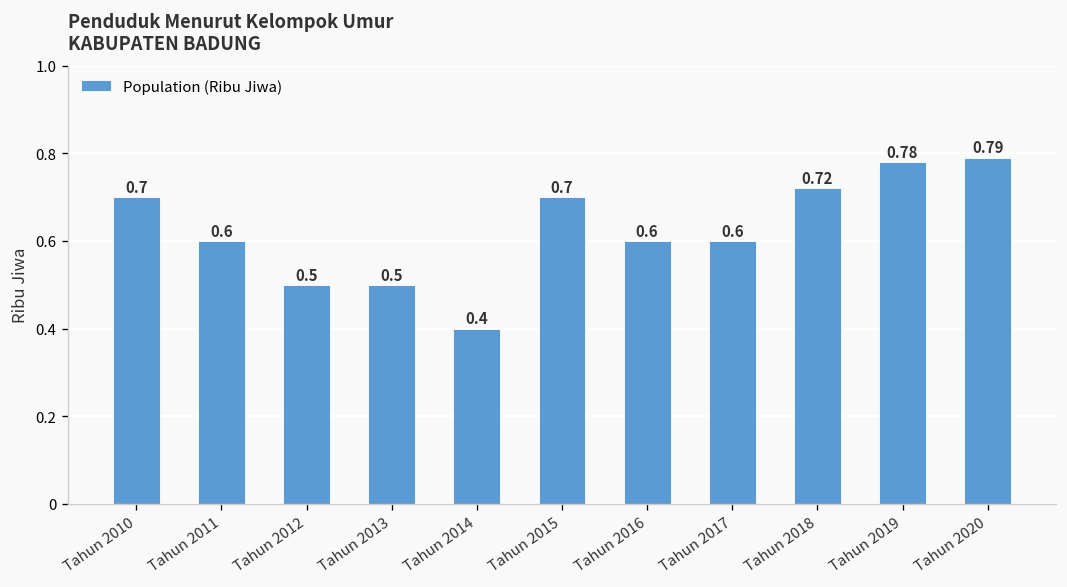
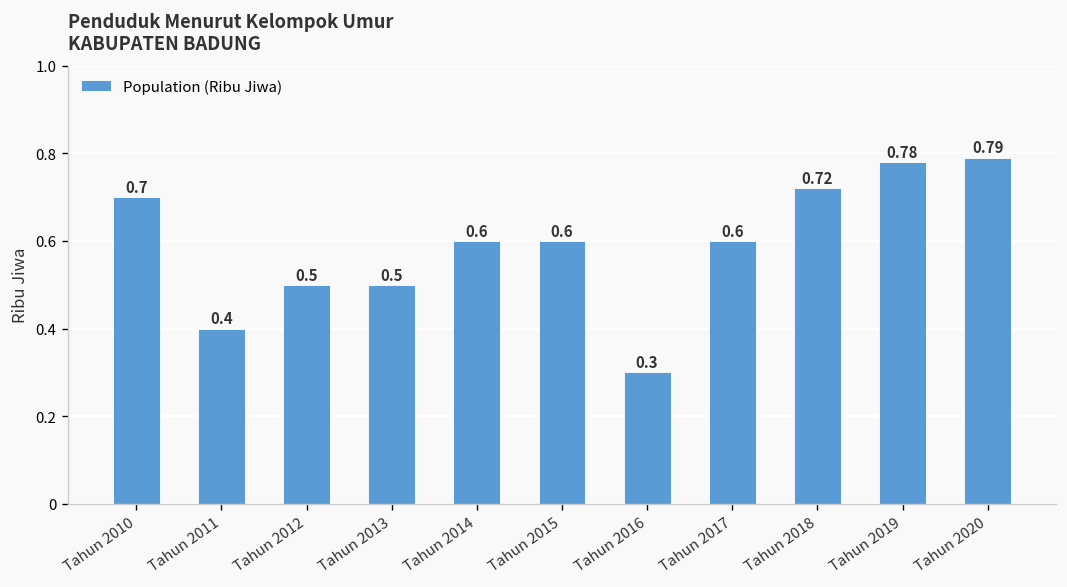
Tahun 2011: 0.6 -> 0.4
Tahun 2014: 0.4 -> 0.6
Tahun 2015: 0.7 -> 0.6
Tahun 2016: 0.6 -> 0.3
